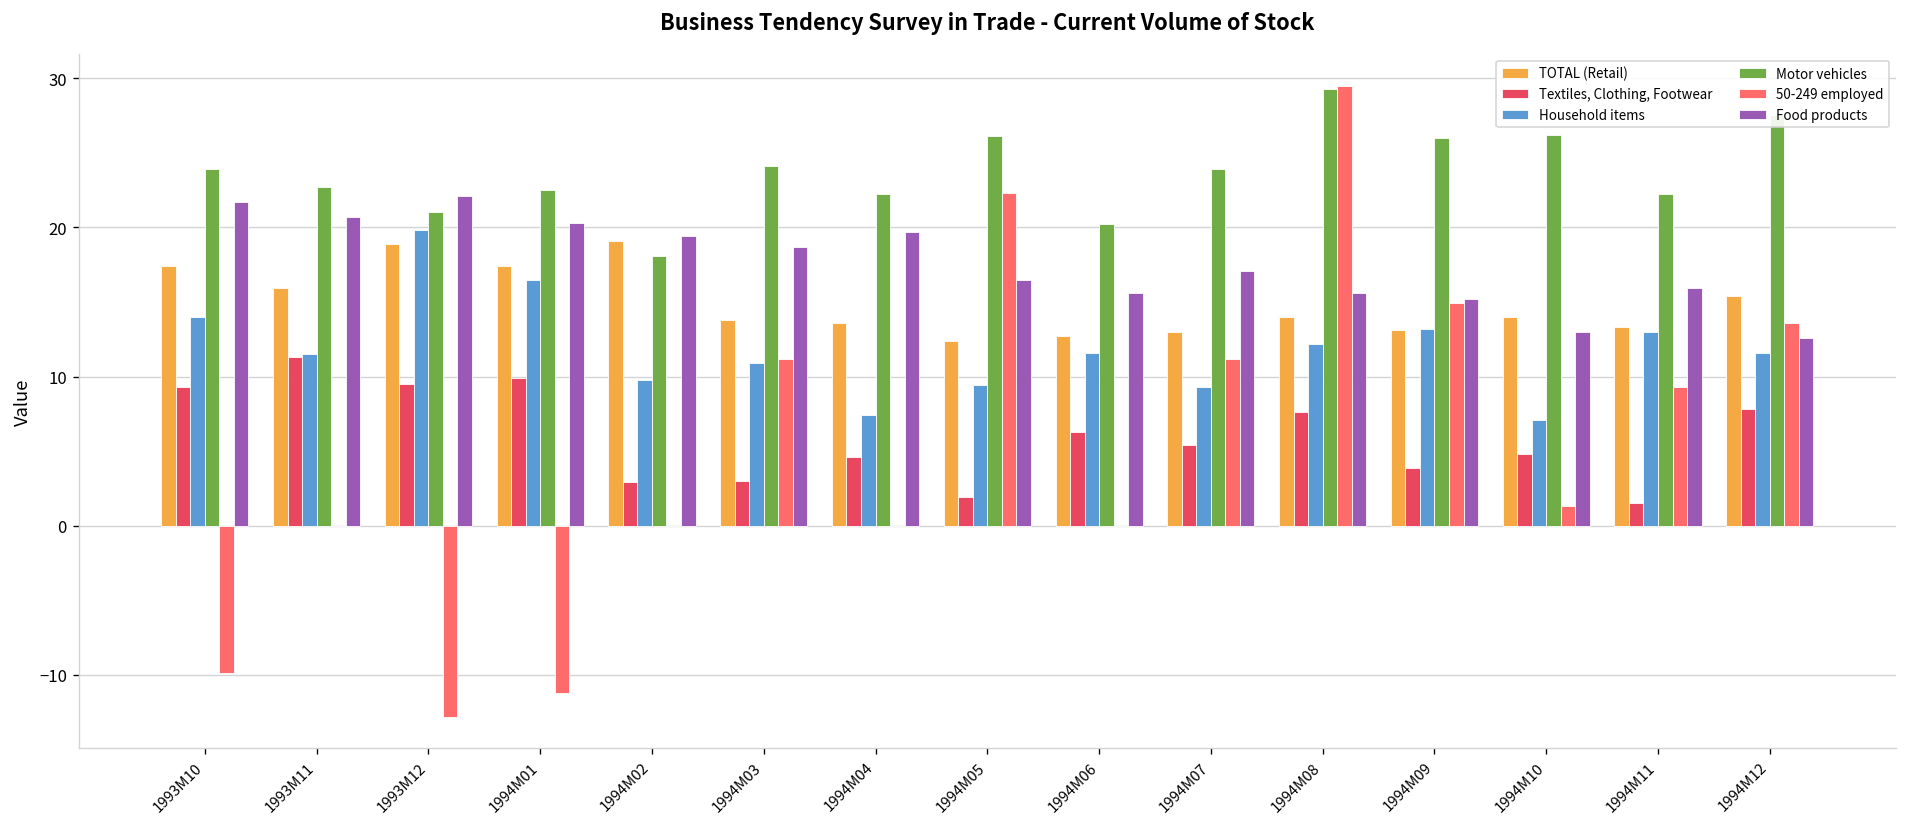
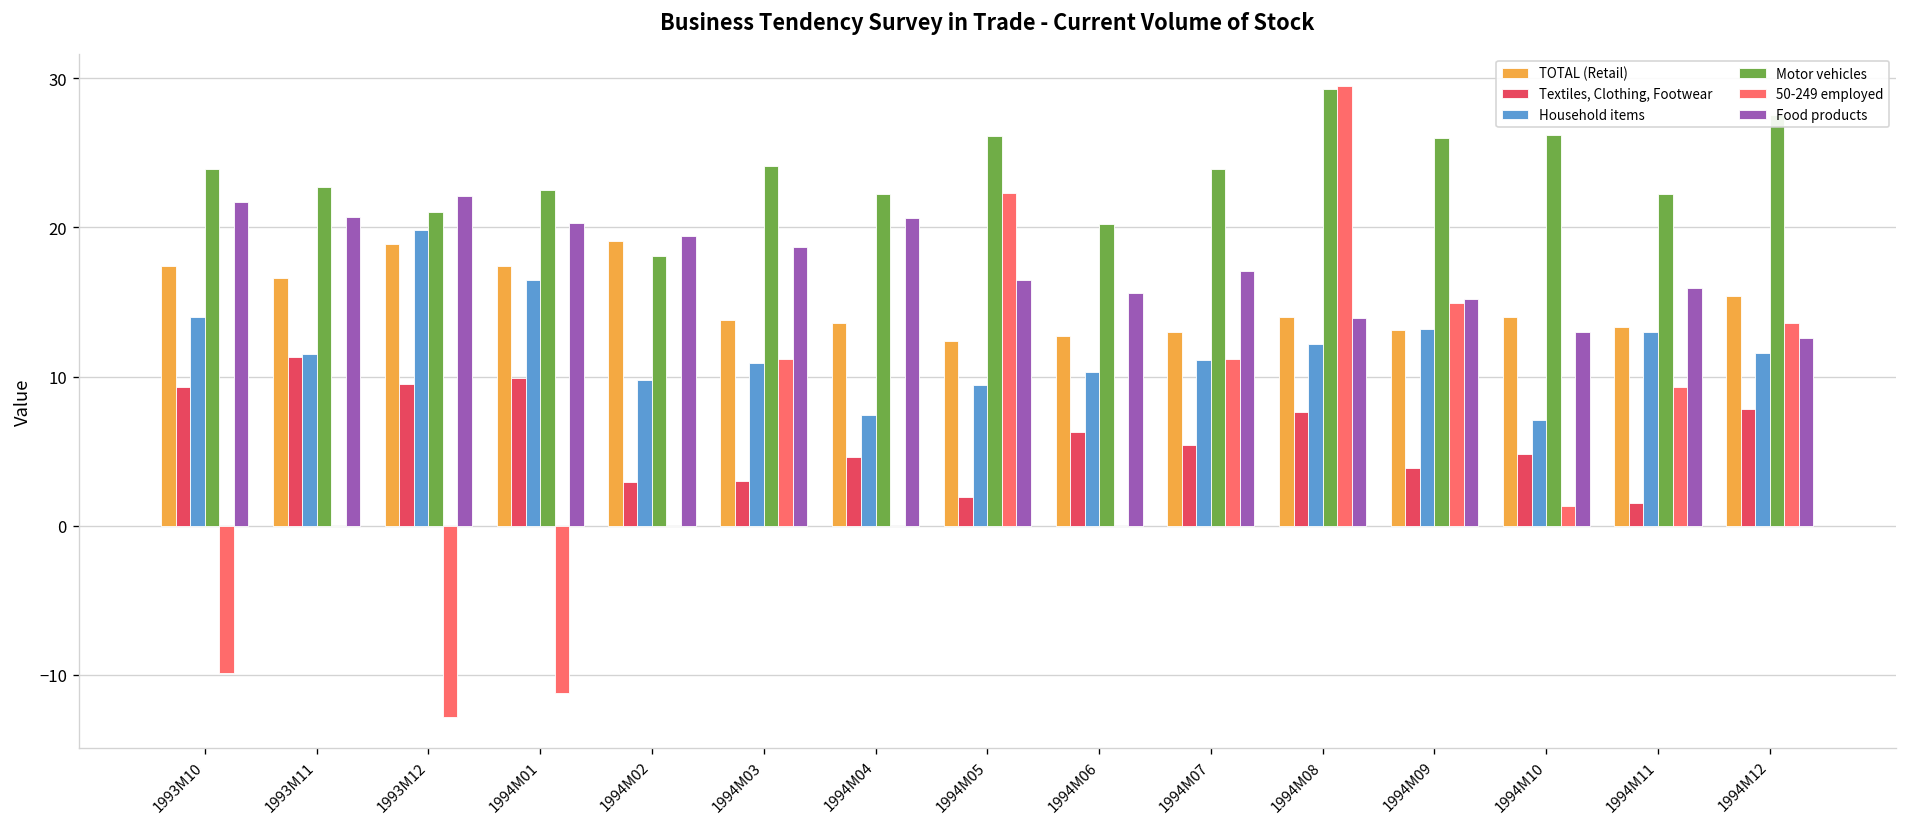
TOTAL (Retail), 1993M11: 15.9 -> 16.6
Food products, 1994M04: 19.7 -> 20.6
Household items, 1994M06: 11.6 -> 10.3
Household items, 1994M07: 9.3 -> 11.1
Food products, 1994M08: 15.6 -> 13.9
